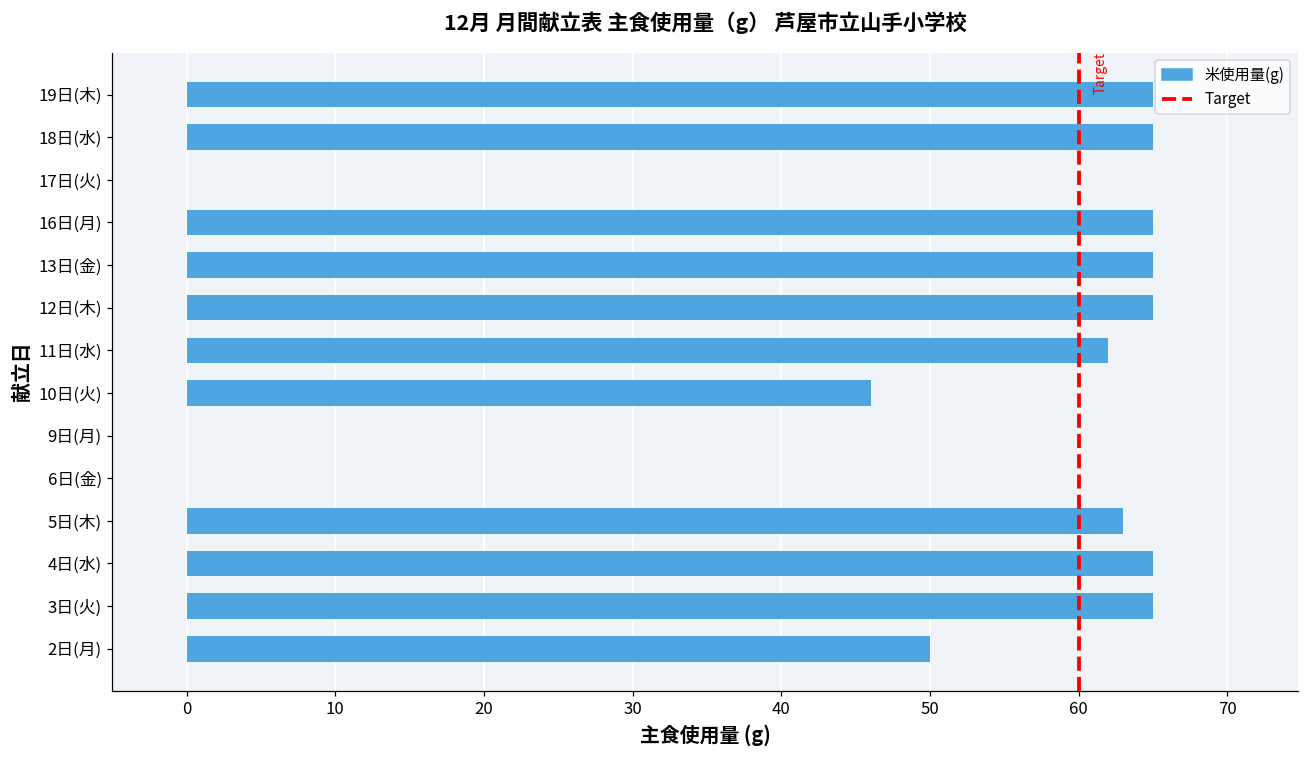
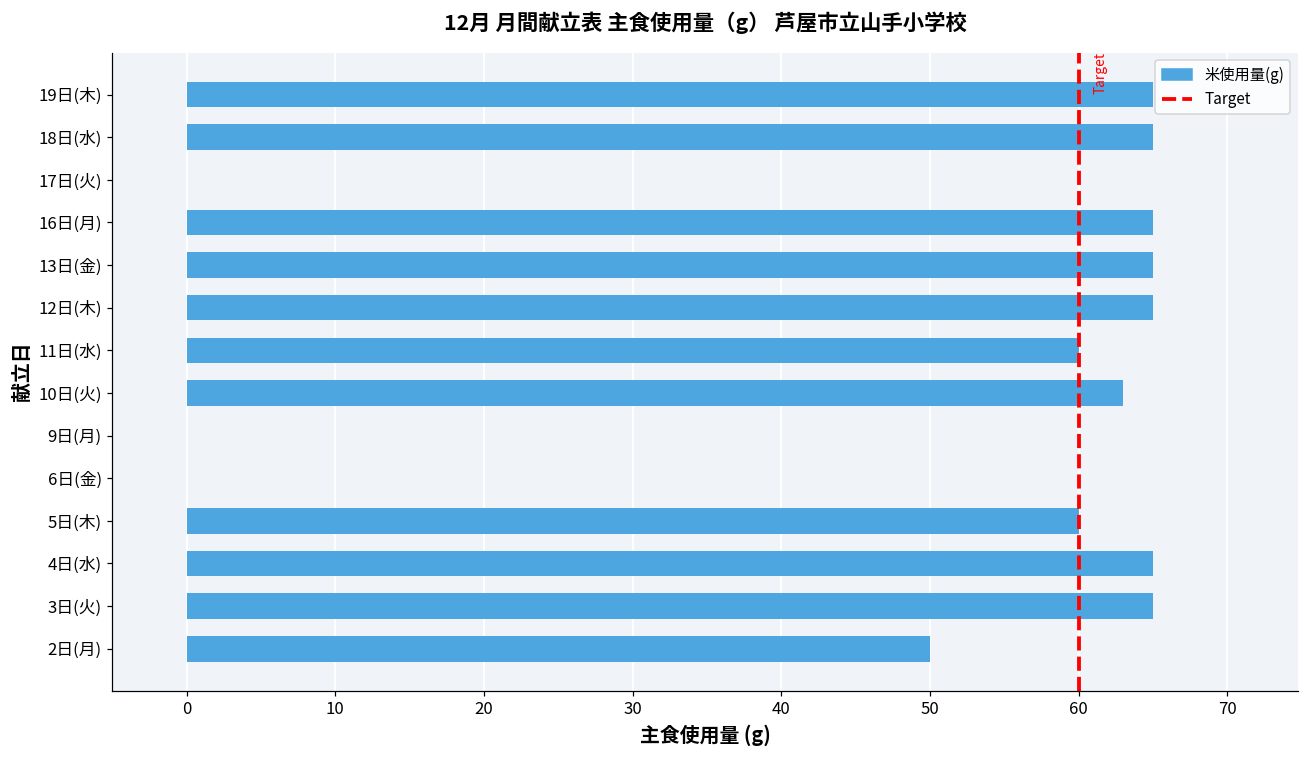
11日(水): 62 -> 60
10日(火): 46 -> 63
5日(木): 63 -> 60
